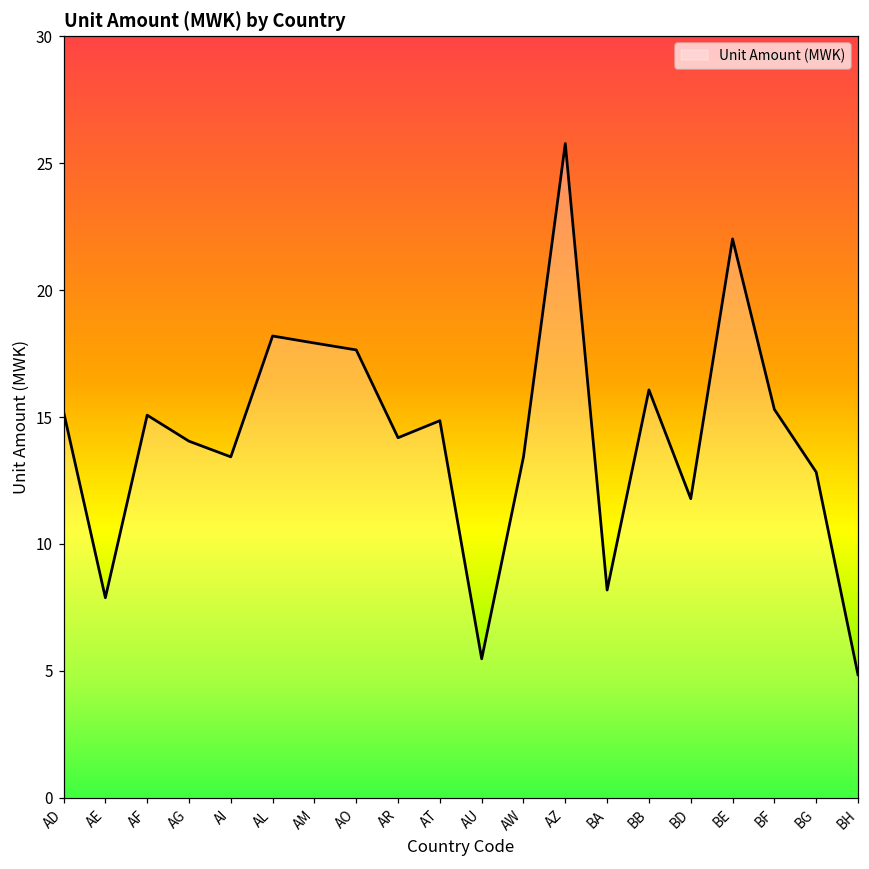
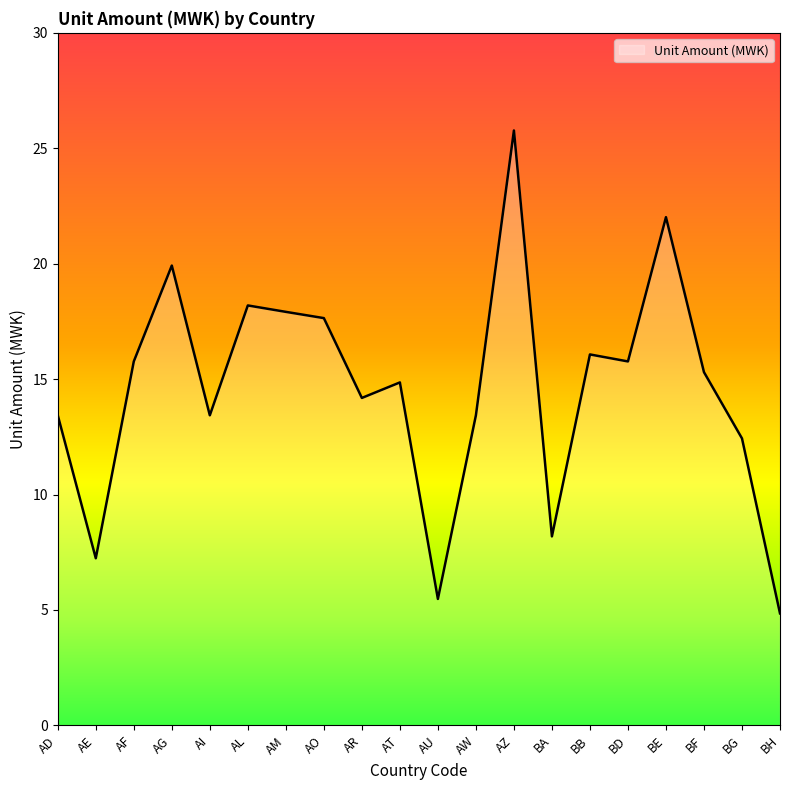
AD: 15.2 -> 13.4
AE: 7.9 -> 7.2
AF: 15.1 -> 15.8
AG: 14.0 -> 19.9
BD: 11.8 -> 15.8
BG: 12.8 -> 12.4
